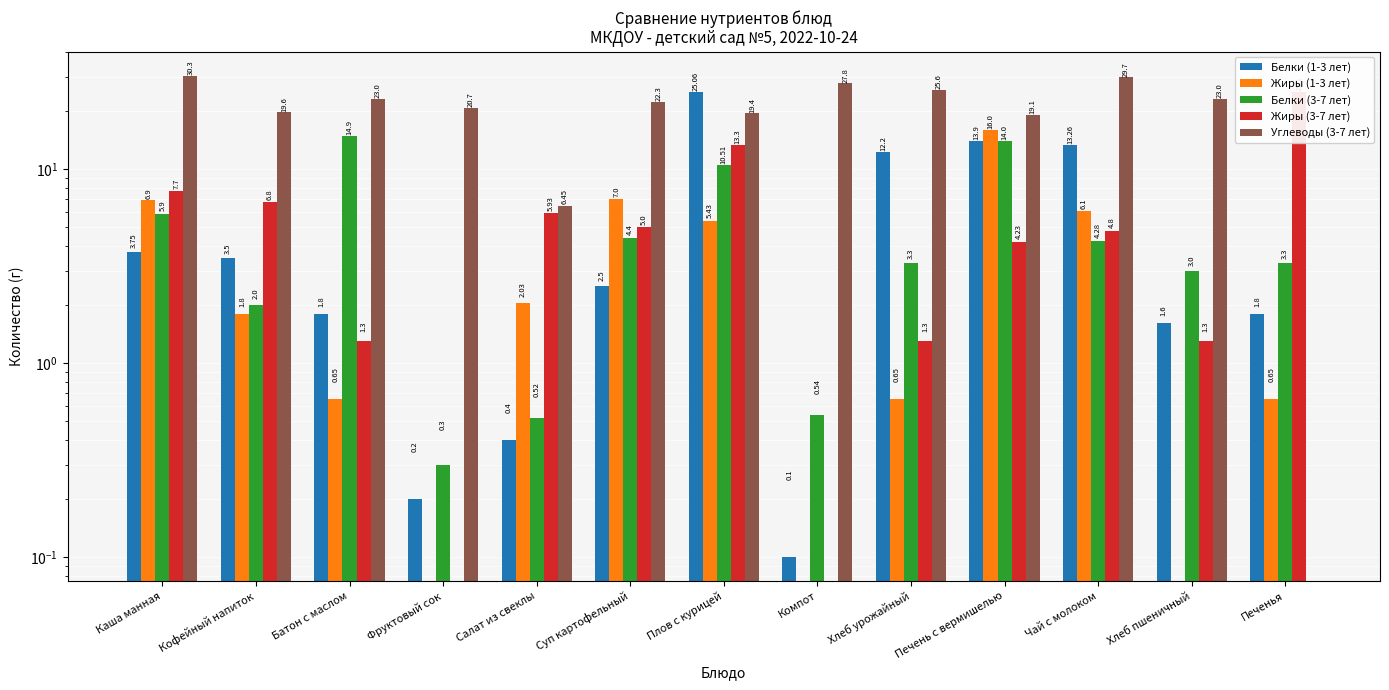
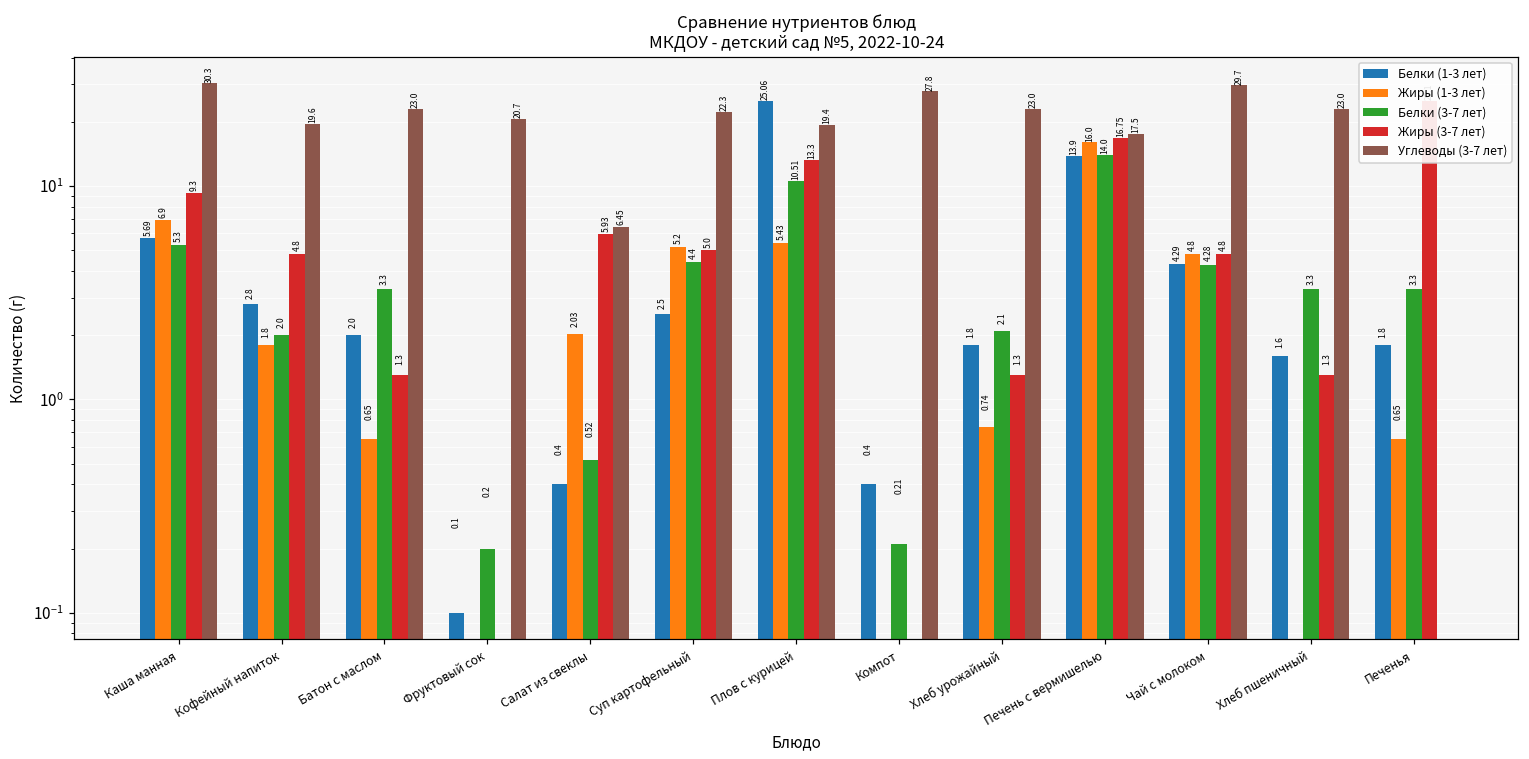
Белки (1-3 лет), Каша манная: 3.75 -> 5.69
Белки (3-7 лет), Каша манная: 5.9 -> 5.3
Жиры (3-7 лет), Каша манная: 7.7 -> 9.3
Белки (1-3 лет), Кофейный напиток: 3.5 -> 2.8
Жиры (3-7 лет), Кофейный напиток: 6.8 -> 4.8
Белки (1-3 лет), Батон с маслом: 1.8 -> 2.0
Белки (3-7 лет), Батон с маслом: 14.9 -> 3.3
Белки (1-3 лет), Фруктовый сок: 0.2 -> 0.1
Белки (3-7 лет), Фруктовый сок: 0.3 -> 0.2
Жиры (1-3 лет), Суп картофельный: 7.0 -> 5.2
Белки (1-3 лет), Компот: 0.1 -> 0.4
Белки (3-7 лет), Компот: 0.54 -> 0.21
Белки (1-3 лет), Хлеб урожайный: 12.2 -> 1.8
Жиры (1-3 лет), Хлеб урожайный: 0.65 -> 0.74
Белки (3-7 лет), Хлеб урожайный: 3.3 -> 2.1
Углеводы (3-7 лет), Хлеб урожайный: 25.6 -> 23.0
Жиры (3-7 лет), Печень с вермишелью: 4.23 -> 16.75
Углеводы (3-7 лет), Печень с вермишелью: 19.1 -> 17.5
Белки (1-3 лет), Чай с молоком: 13.26 -> 4.29
Жиры (1-3 лет), Чай с молоком: 6.1 -> 4.8
Белки (3-7 лет), Хлеб пшеничный: 3.0 -> 3.3
